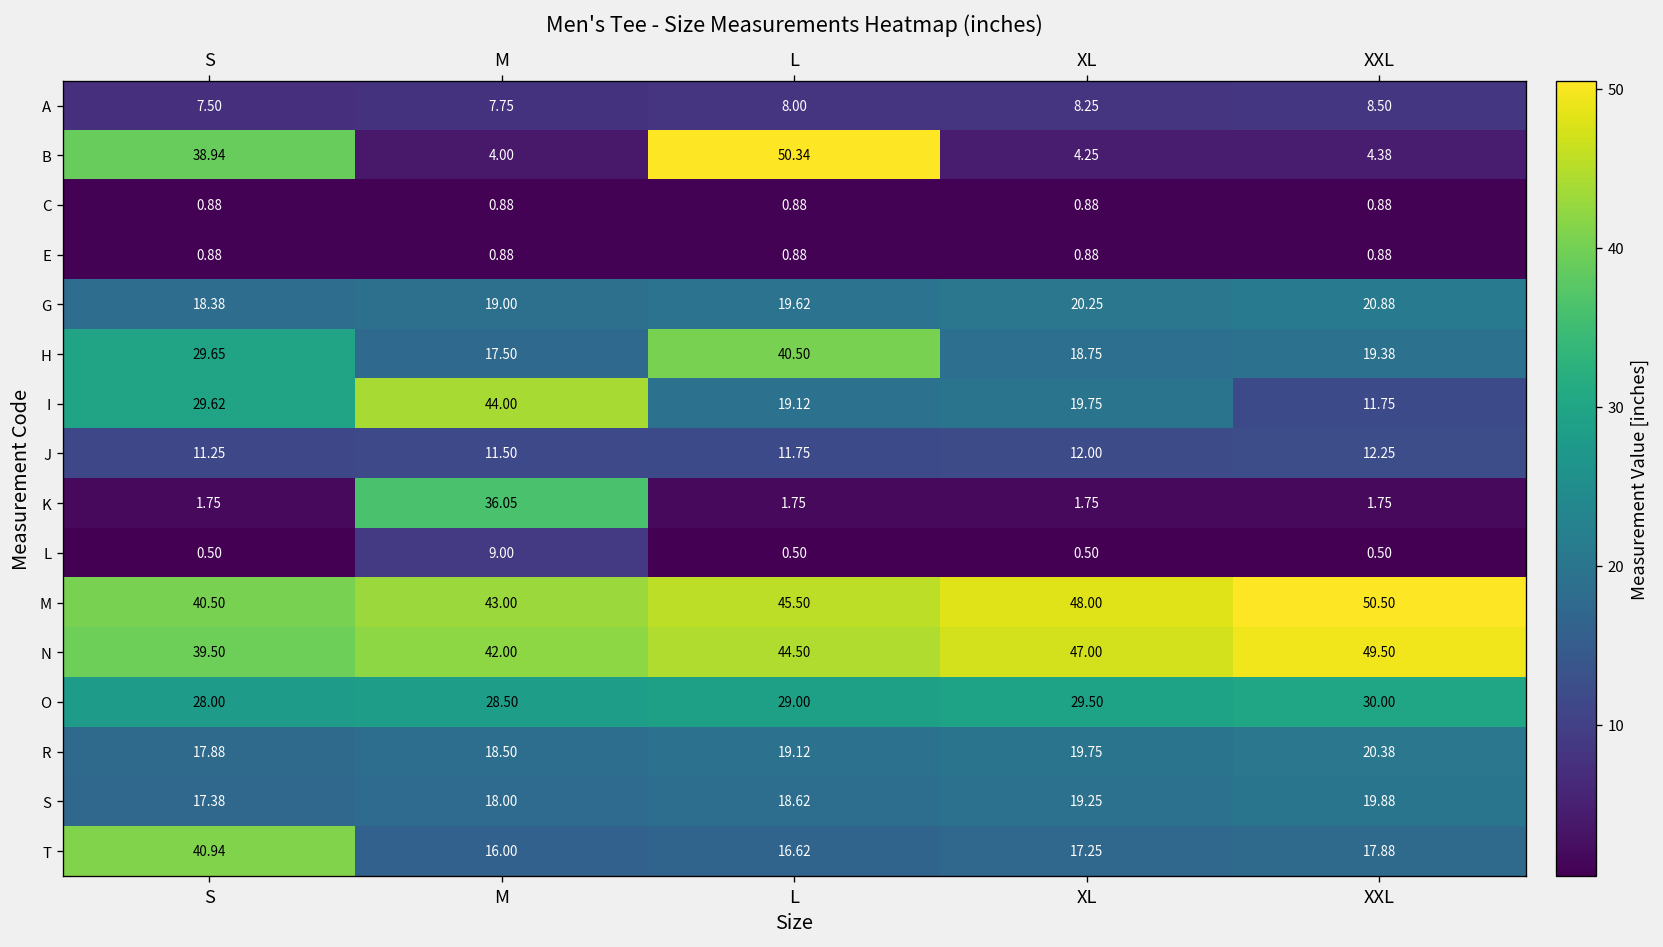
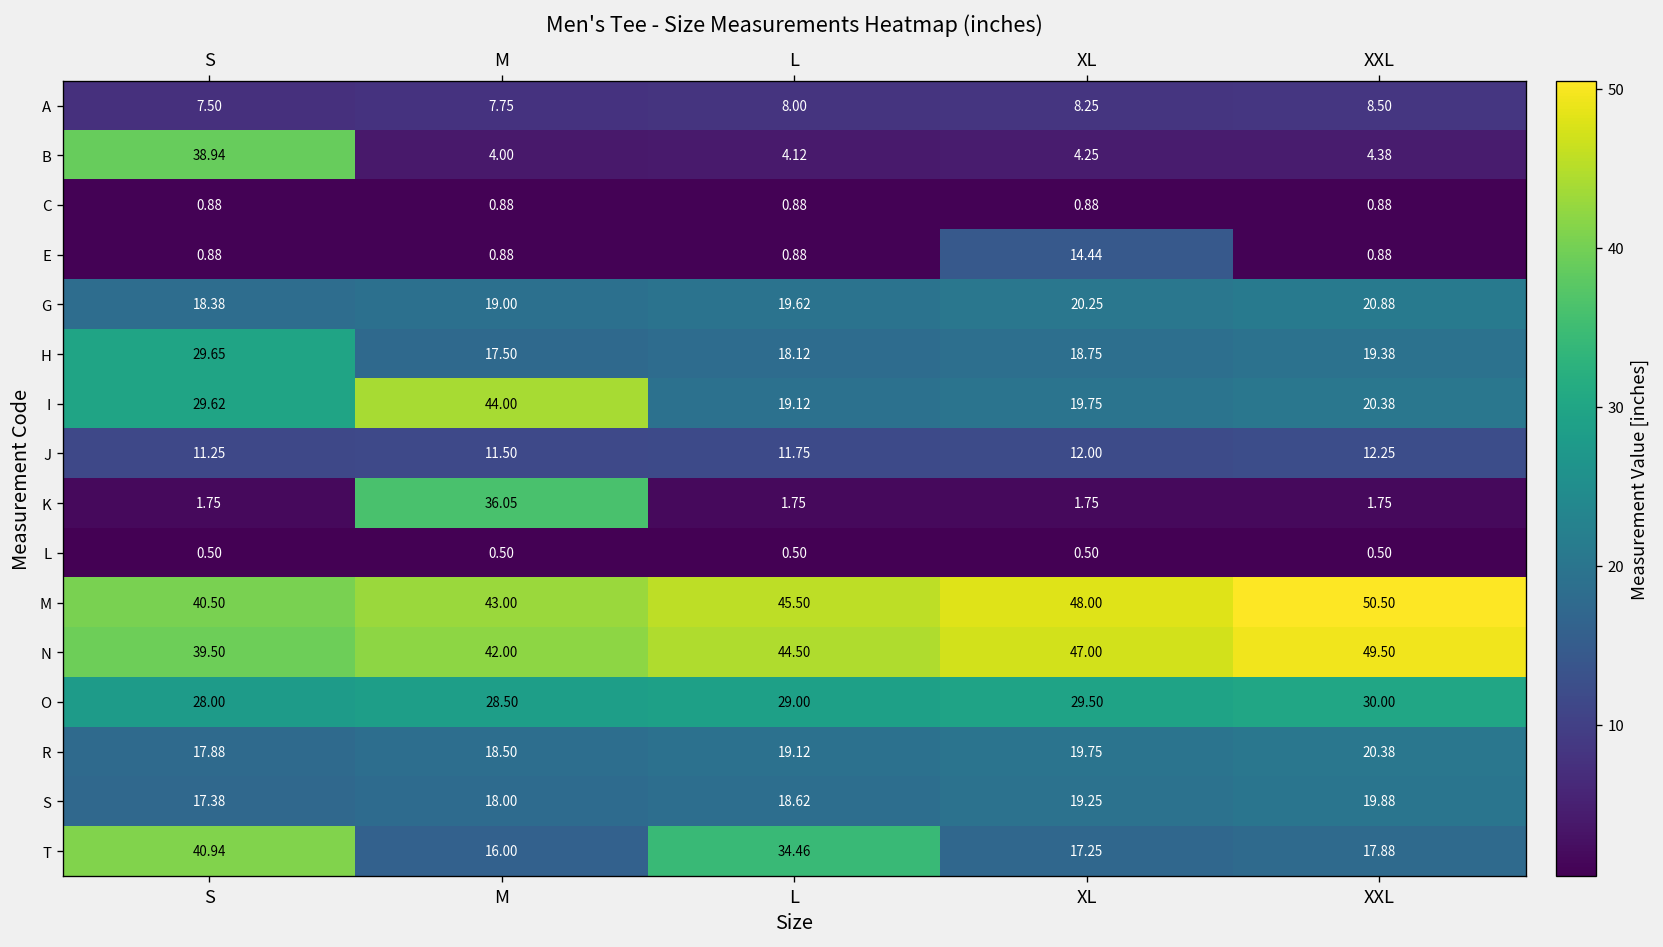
B, L: 50.34 -> 4.12
E, XL: 0.88 -> 14.44
H, L: 40.50 -> 18.12
I, XXL: 11.75 -> 20.38
L, M: 9.00 -> 0.50
T, L: 16.62 -> 34.46
